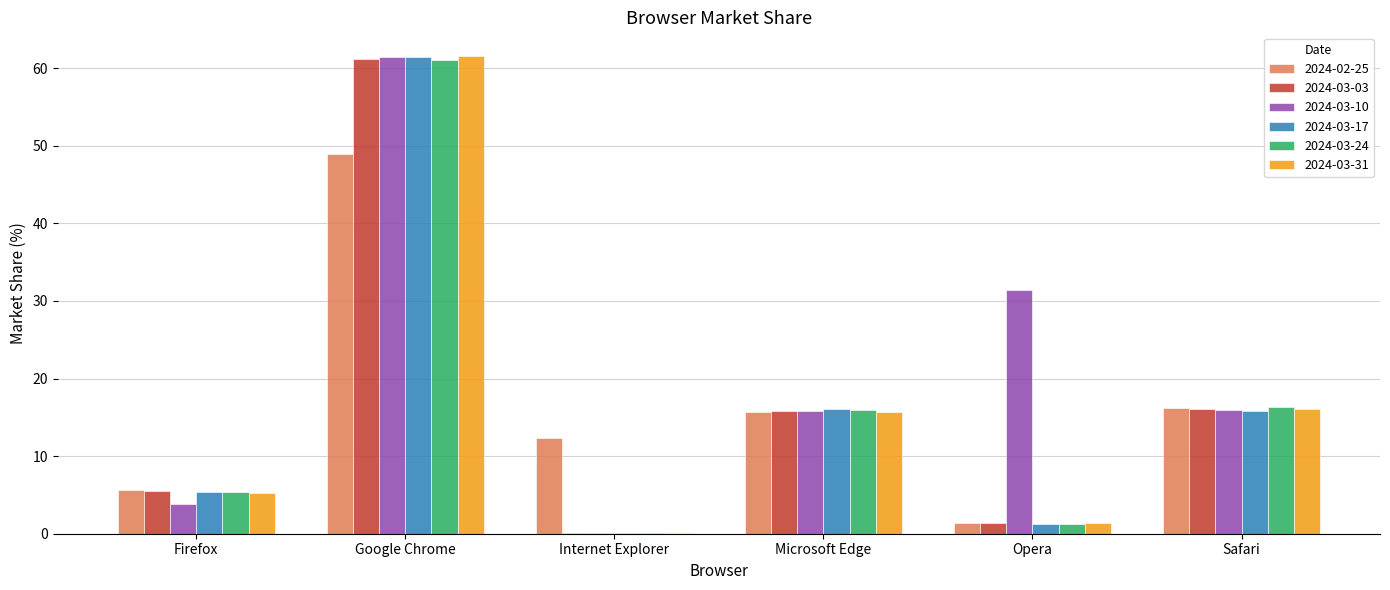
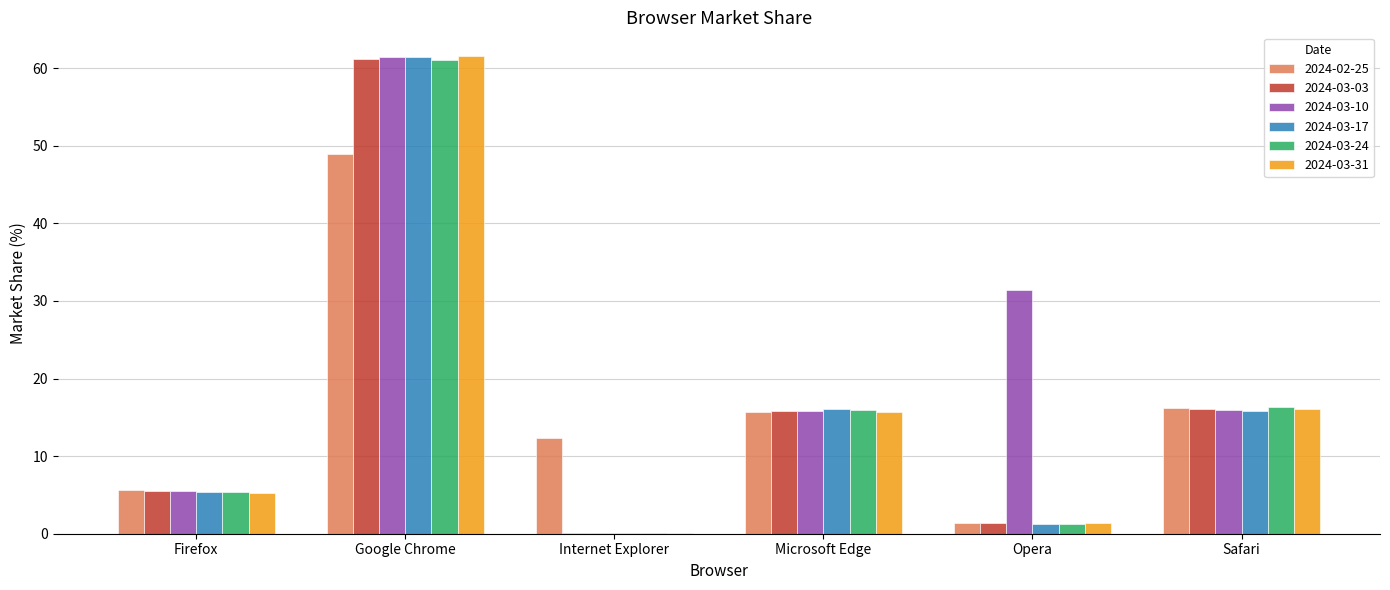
2024-03-10, Firefox: 4 -> 5
